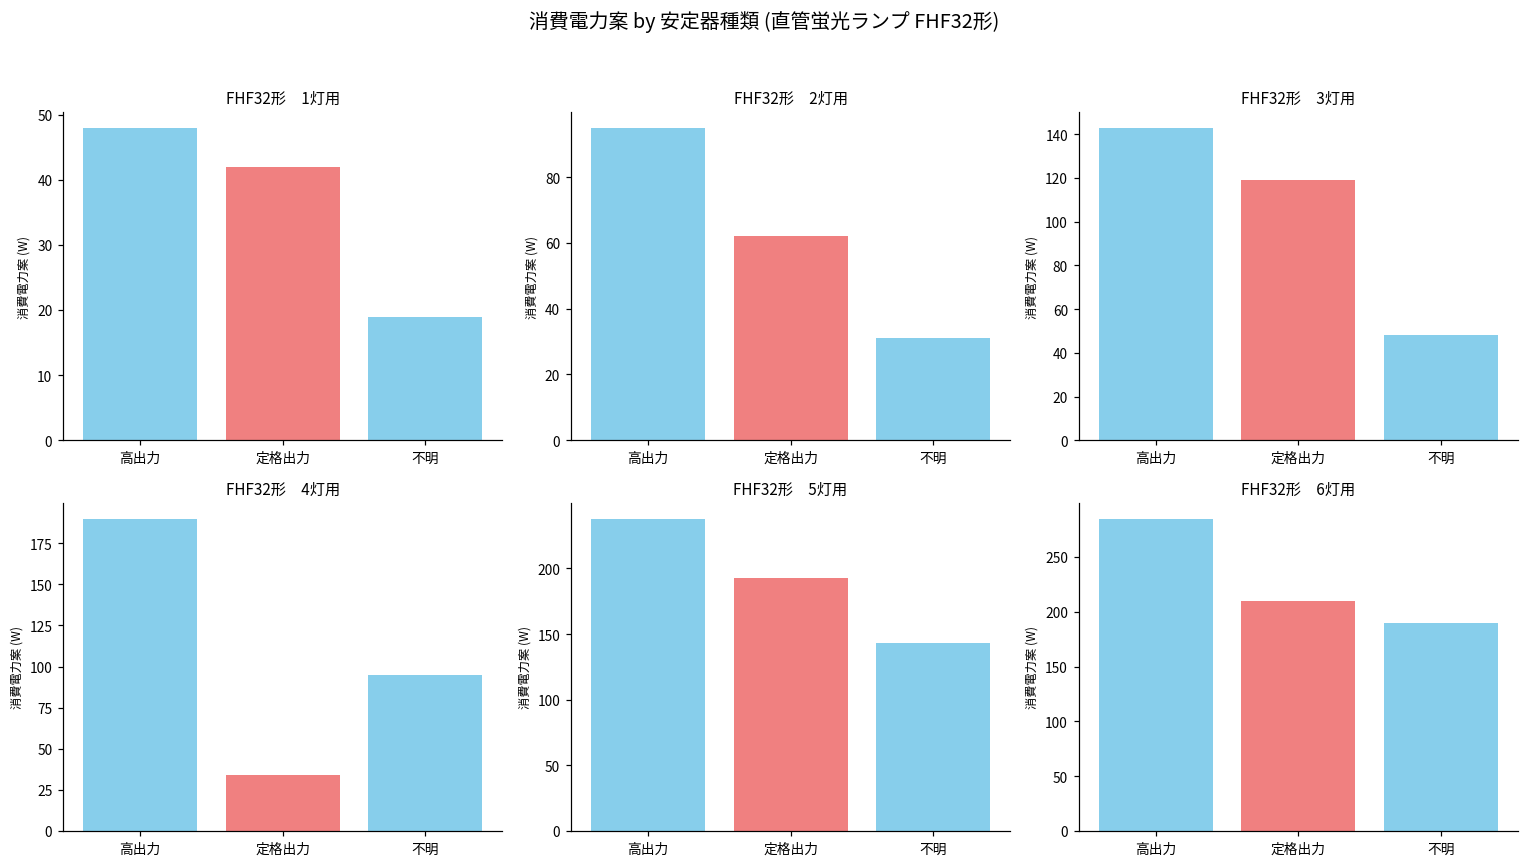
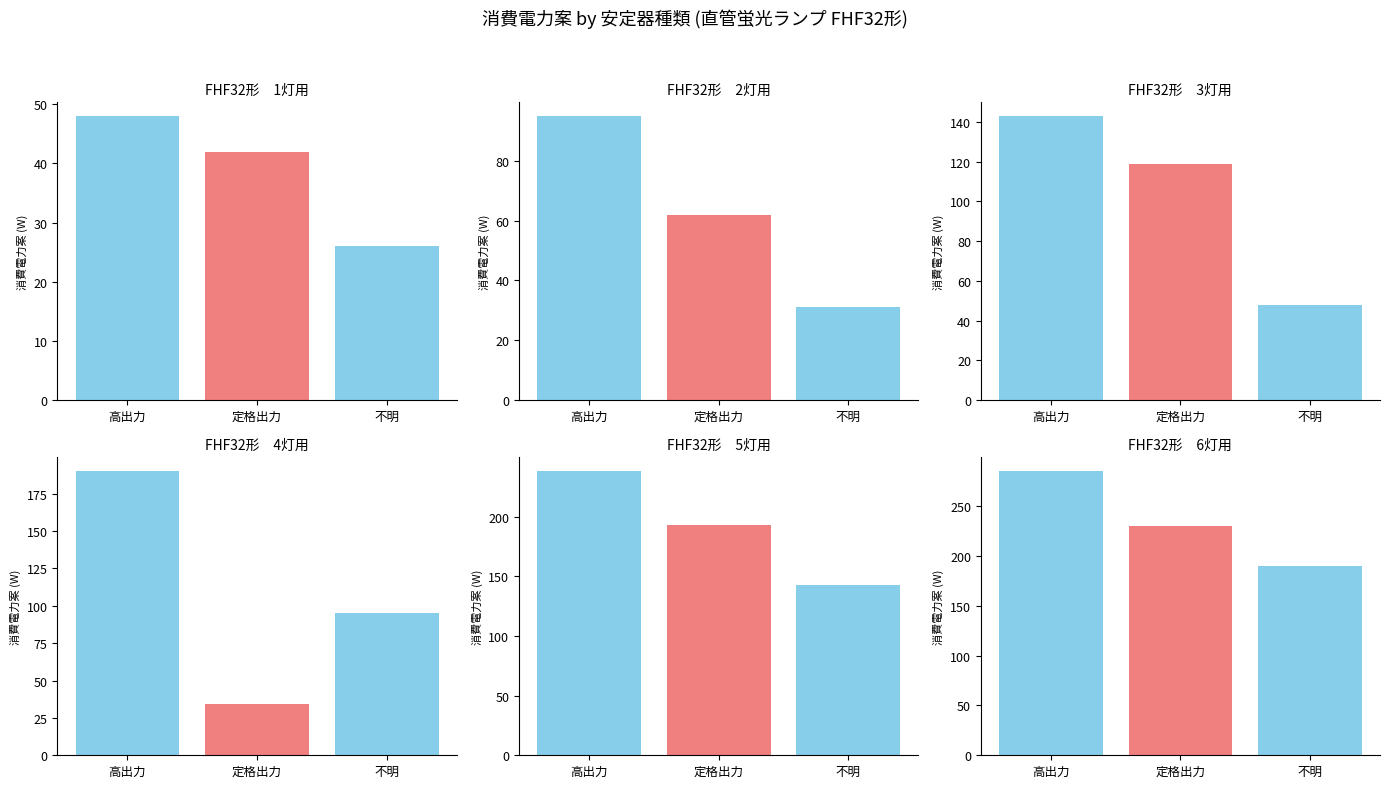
FHF32形 1灯用, 不明: 19 -> 26
FHF32形 6灯用, 定格出力: 210 -> 230
